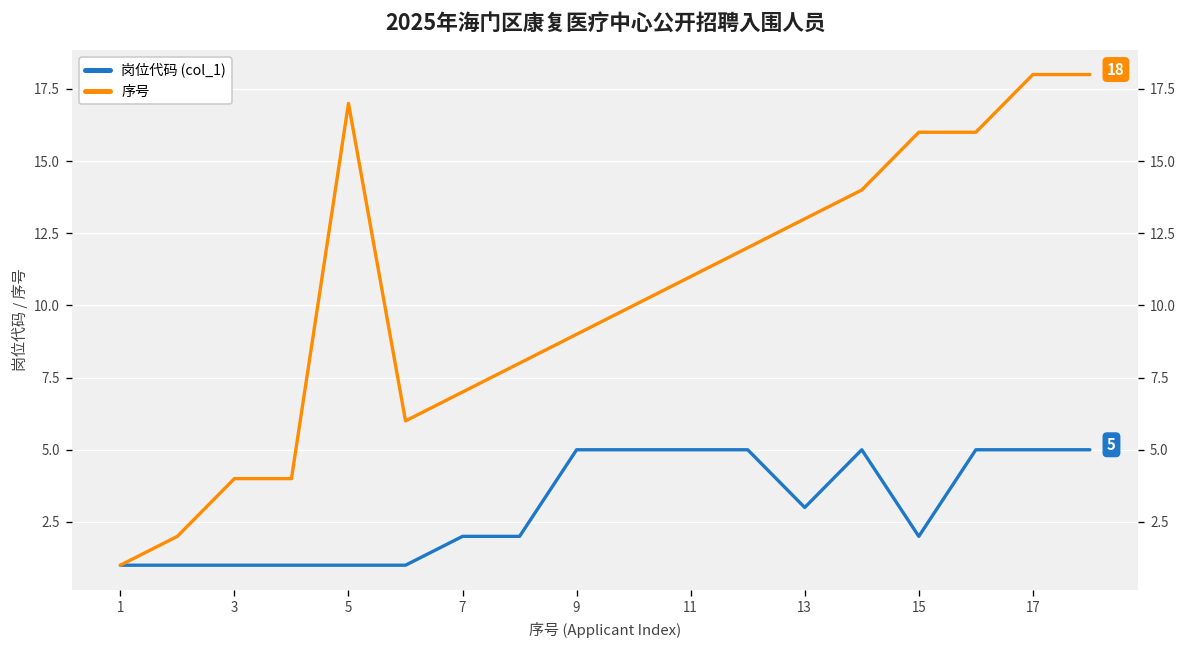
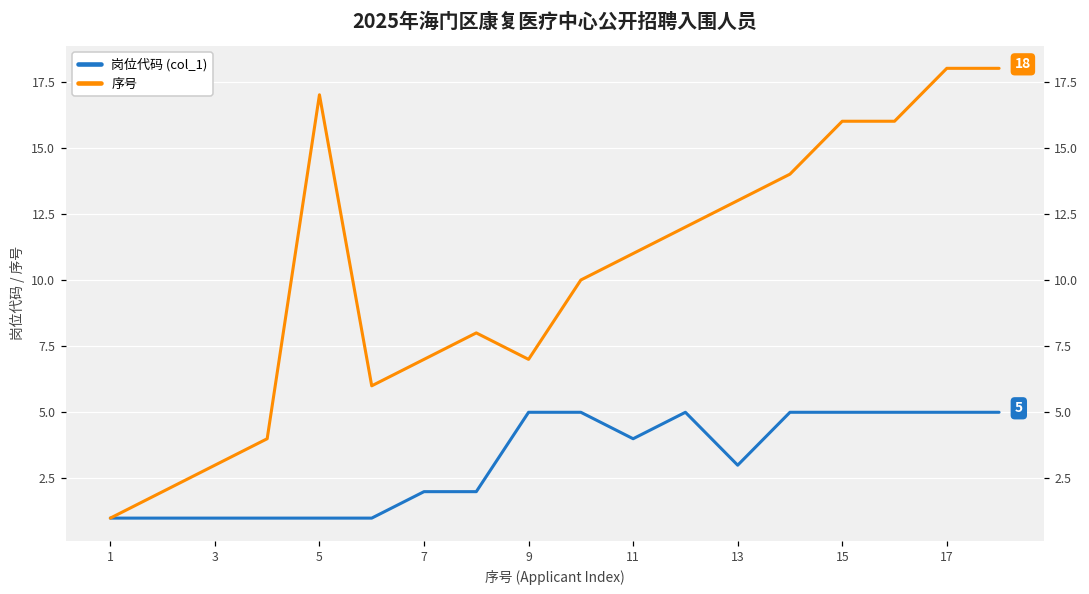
序号, 3: 4 -> 3
序号, 9: 9 -> 7
岗位代码 (col_1), 11: 5 -> 4
岗位代码 (col_1), 15: 2 -> 5
